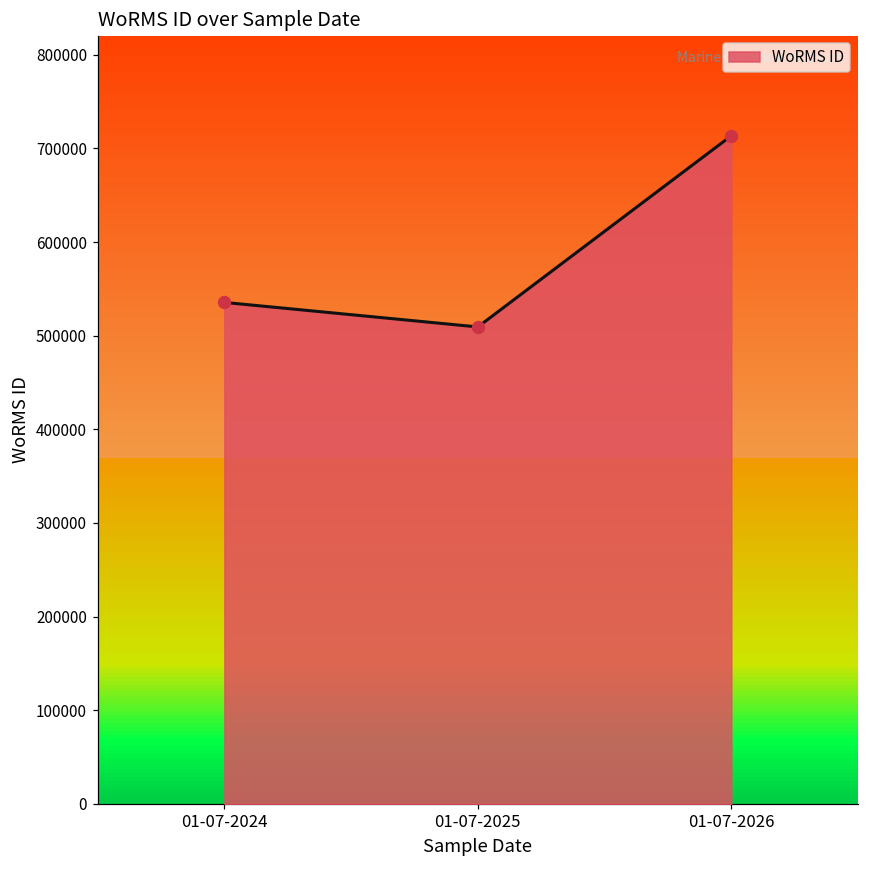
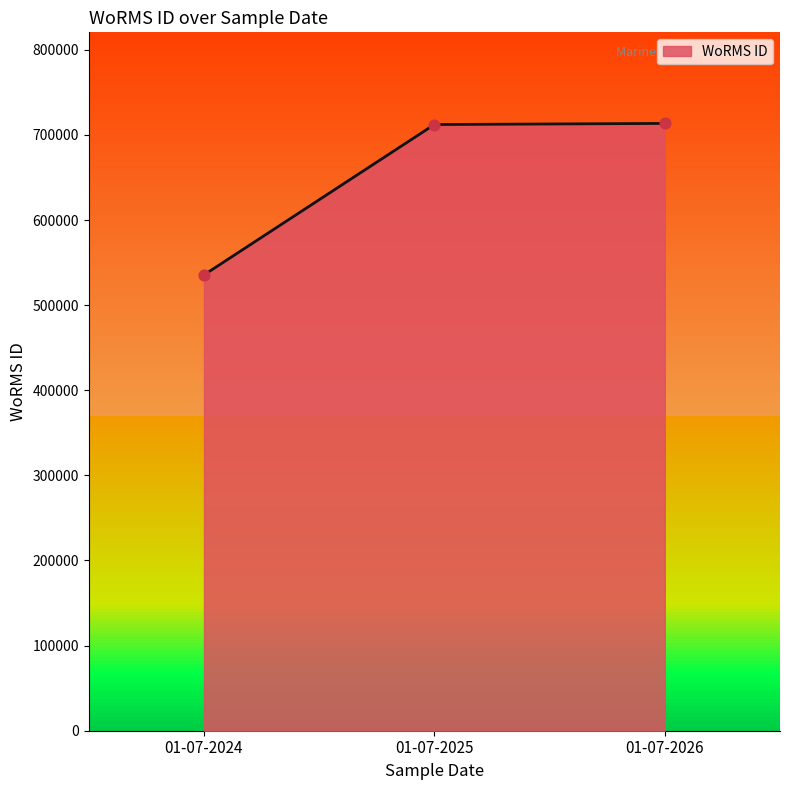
WoRMS ID, 01-07-2025: 510000 -> 710000
